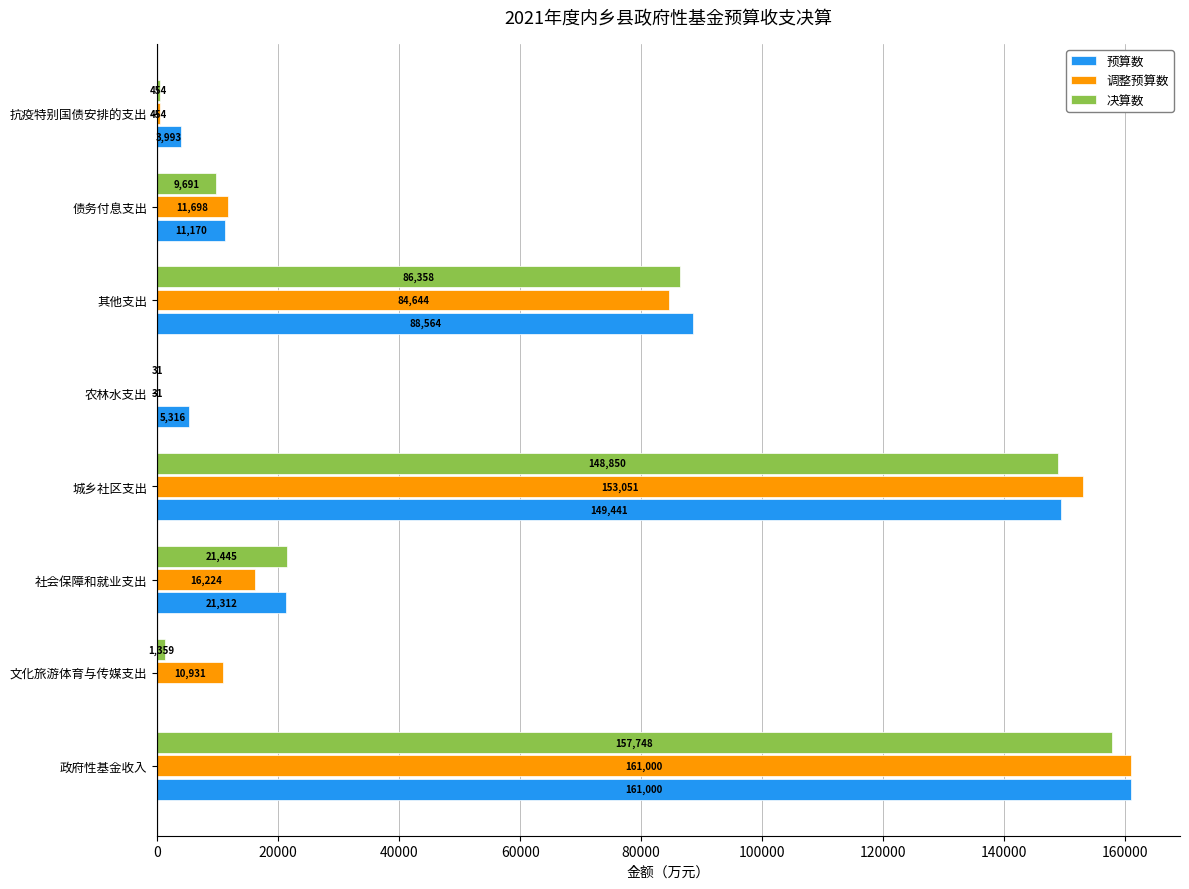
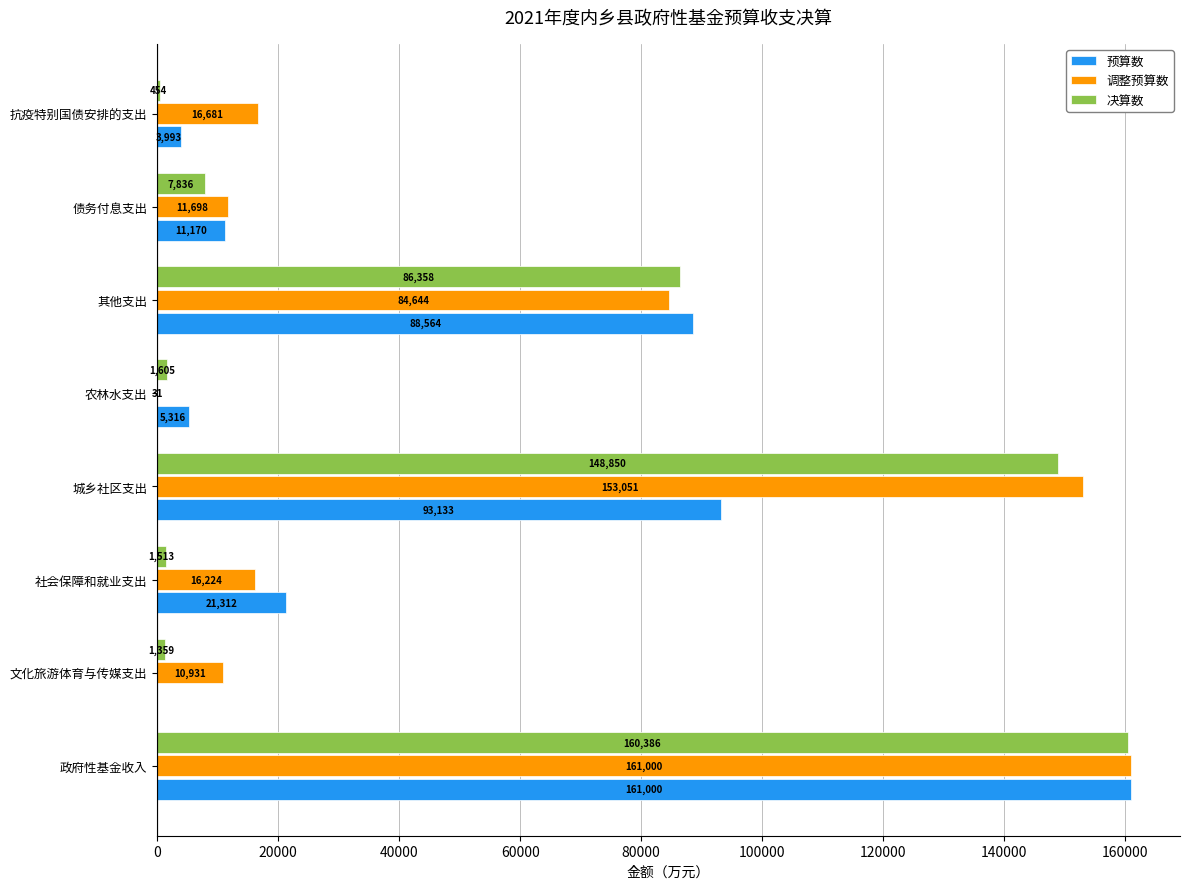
调整预算数, 抗疫特别国债安排的支出: 454 -> 16,681
决算数, 债务付息支出: 9,691 -> 7,836
决算数, 农林水支出: 31 -> 1,605
预算数, 城乡社区支出: 149,441 -> 93,133
决算数, 社会保障和就业支出: 21,445 -> 1,513
决算数, 政府性基金收入: 157,748 -> 160,386
